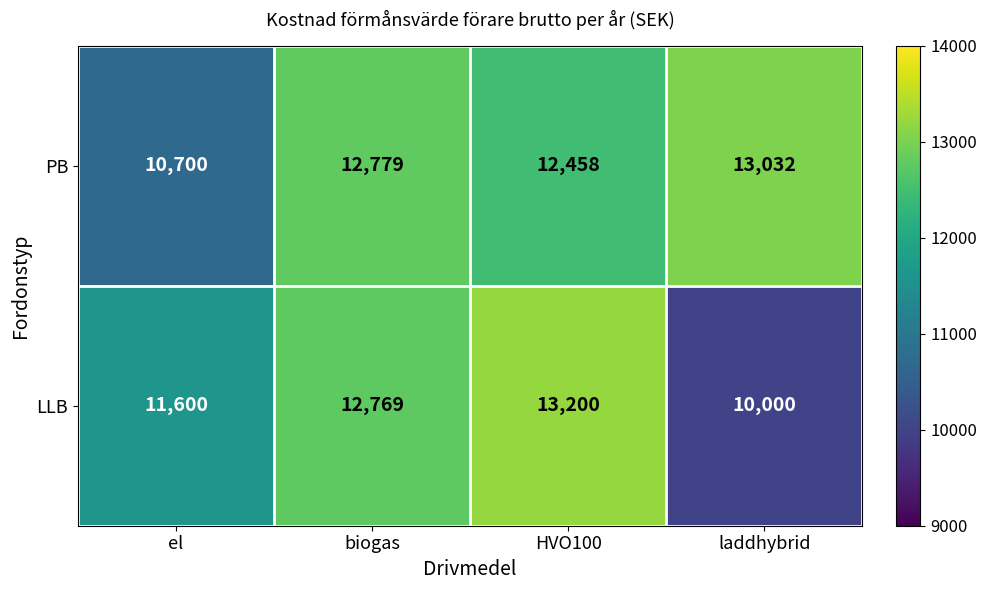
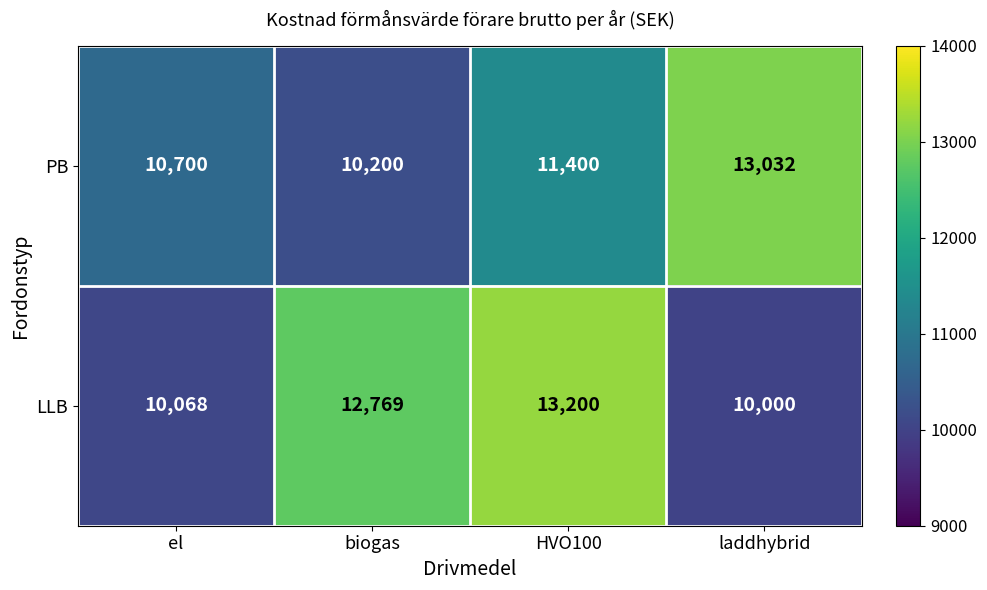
PB, biogas: 12,779 -> 10,200
PB, HVO100: 12,458 -> 11,400
LLB, el: 11,600 -> 10,068
